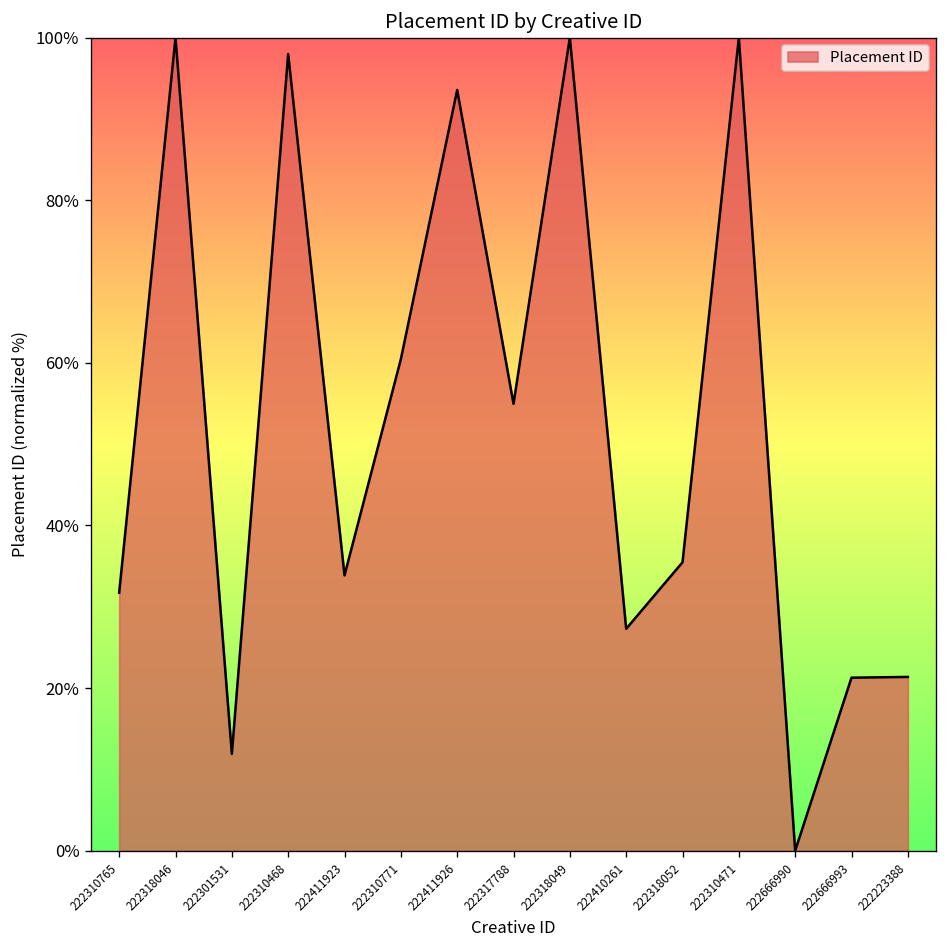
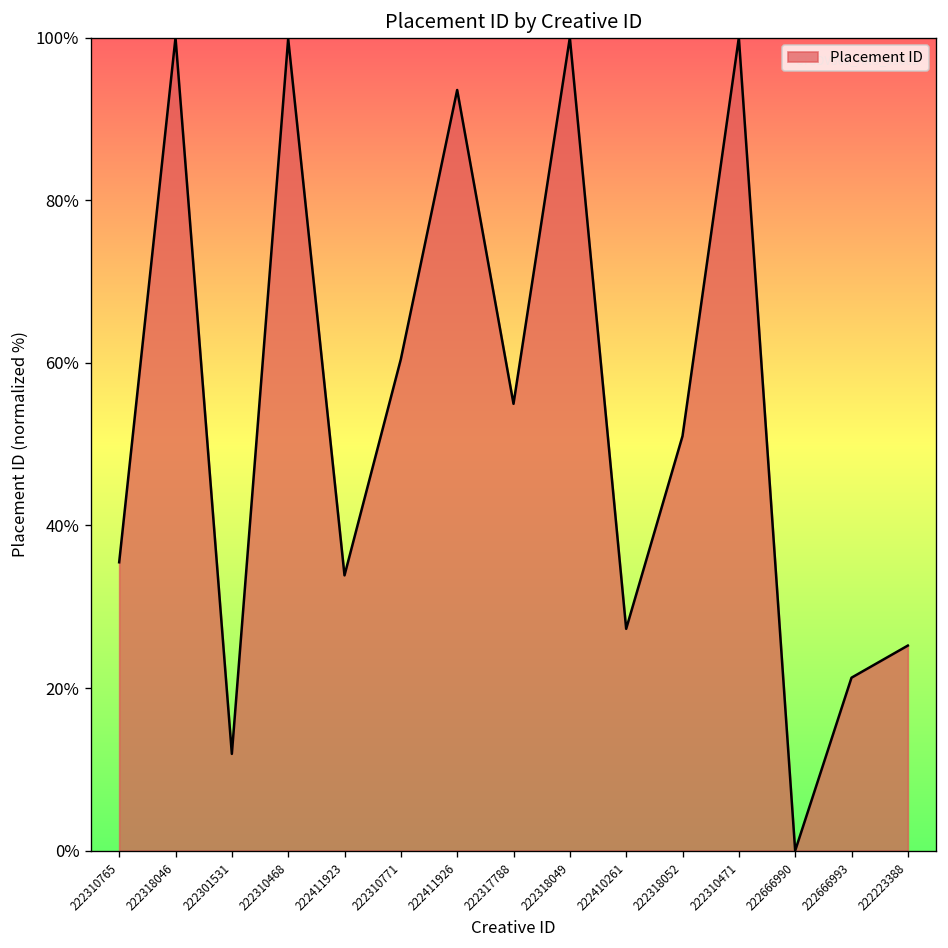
222310765: 32% -> 35%
222310468: 98% -> 100%
222318052: 35% -> 51%
222223388: 21% -> 25%
